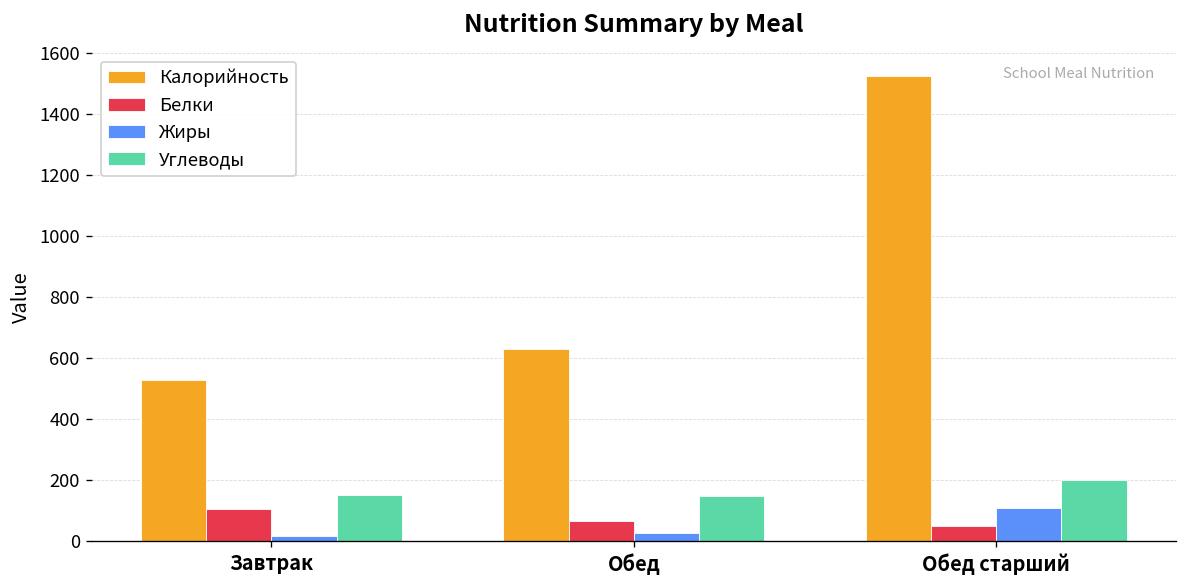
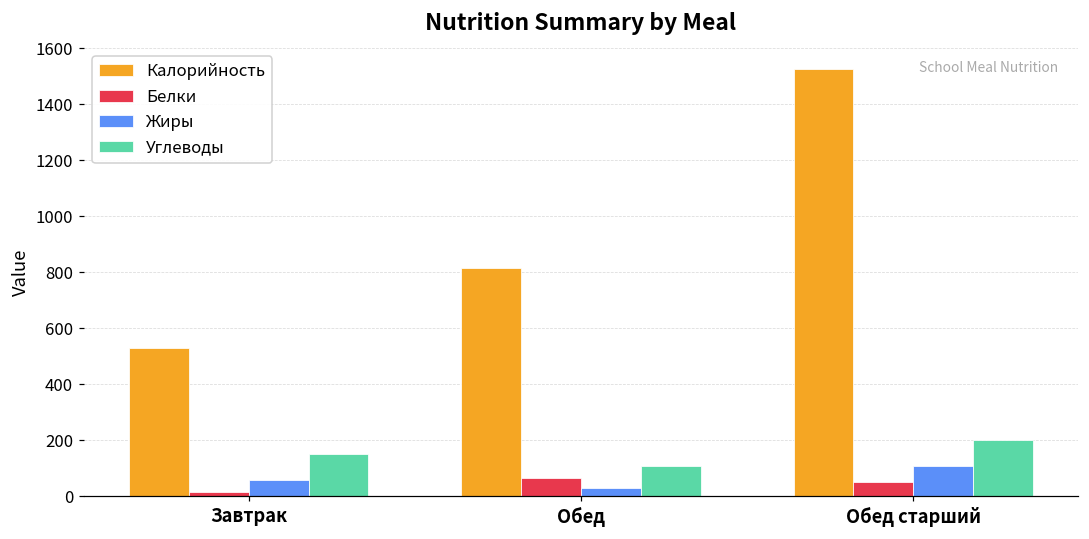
Белки, Завтрак: 100 -> 20
Жиры, Завтрак: 20 -> 60
Калорийность, Обед: 630 -> 820
Углеводы, Обед: 150 -> 110
